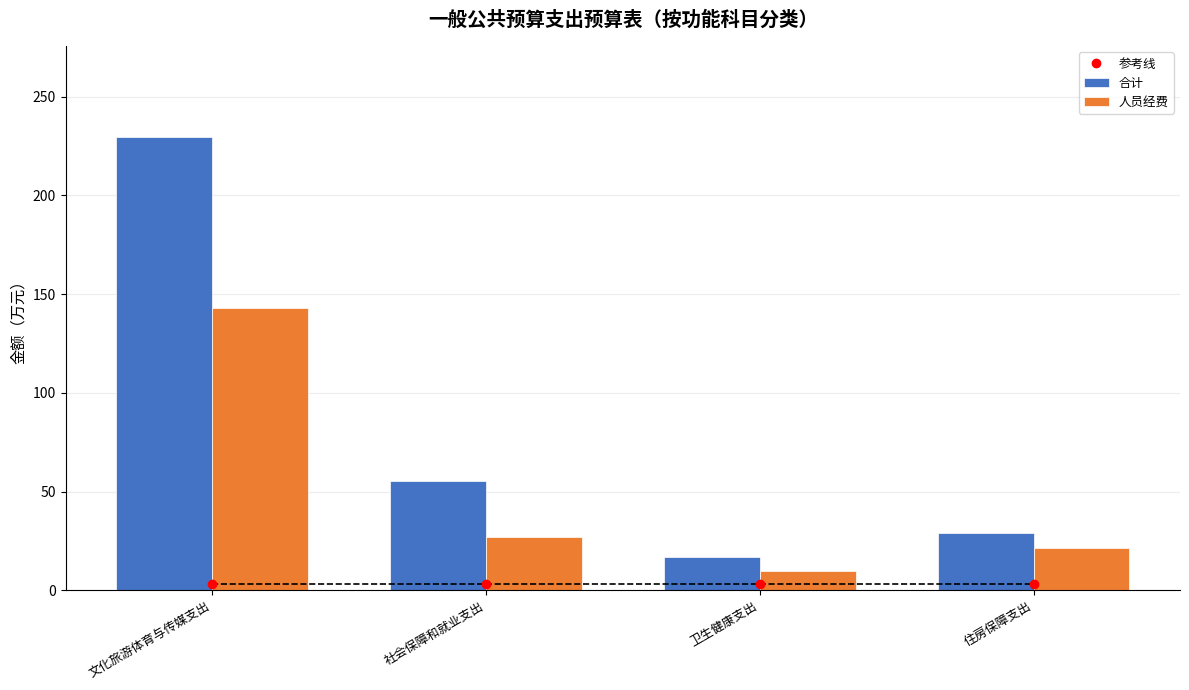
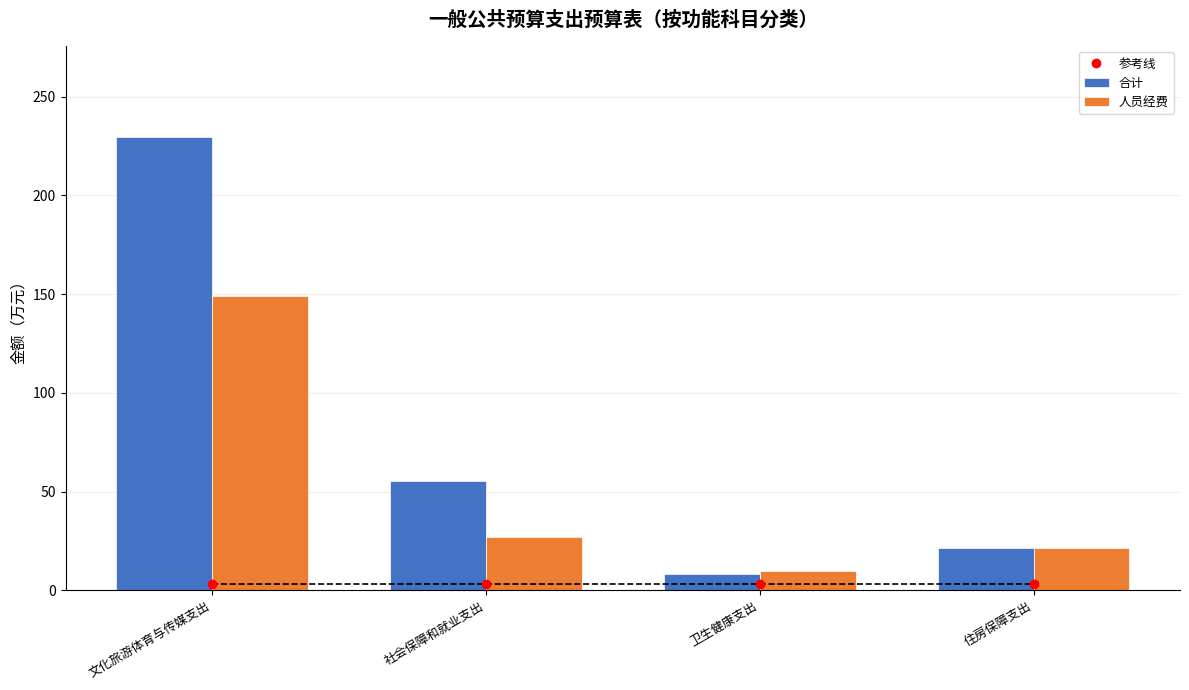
人员经费, 文化旅游体育与传媒支出: 143 -> 149
合计, 卫生健康支出: 17 -> 8
合计, 住房保障支出: 29 -> 21
